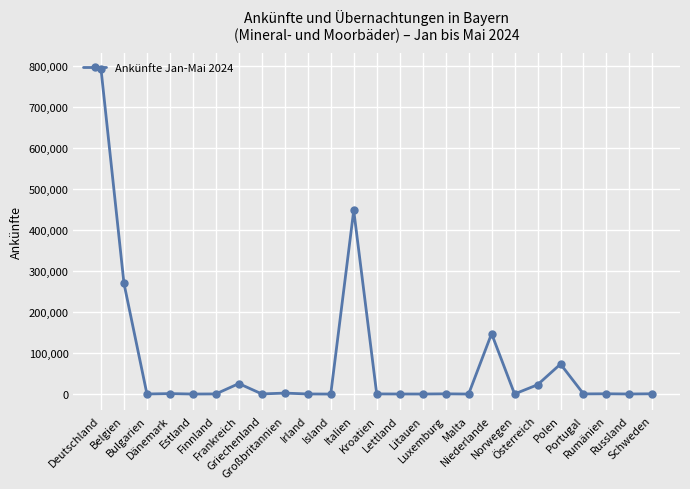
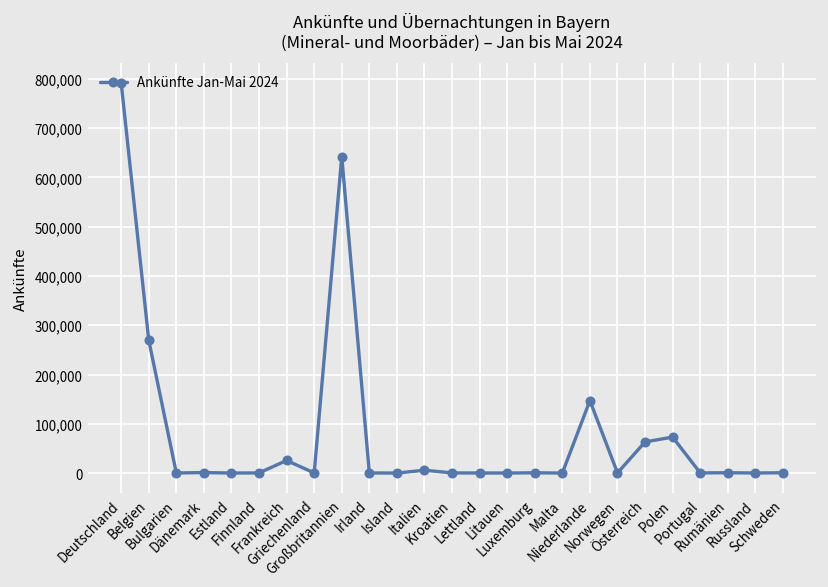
Großbritannien: 0 -> 640,000
Italien: 450,000 -> 10,000
Österreich: 20,000 -> 60,000
